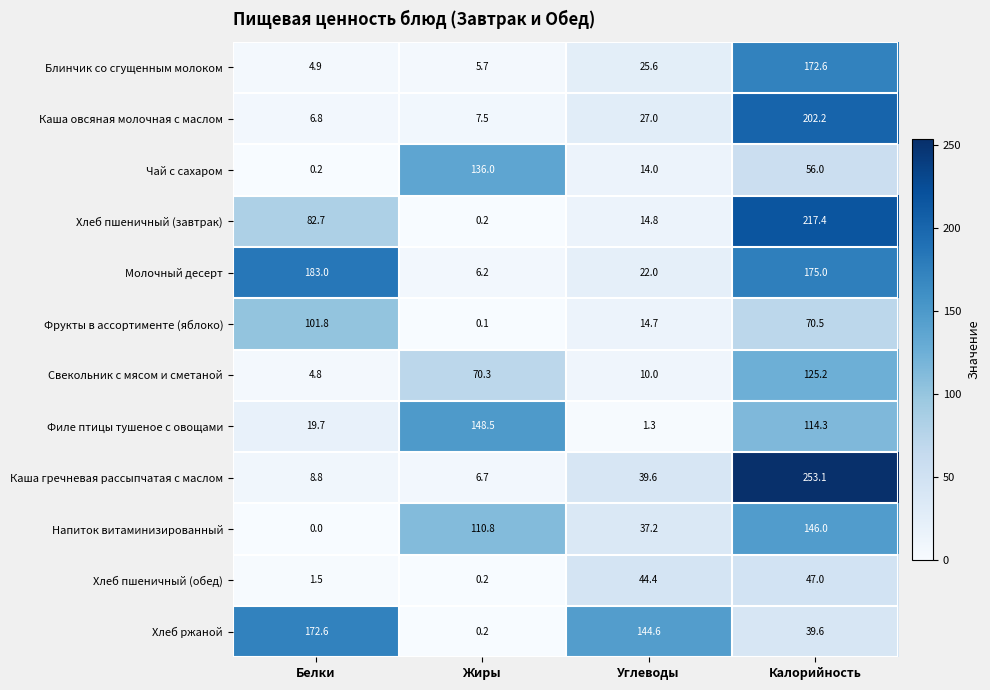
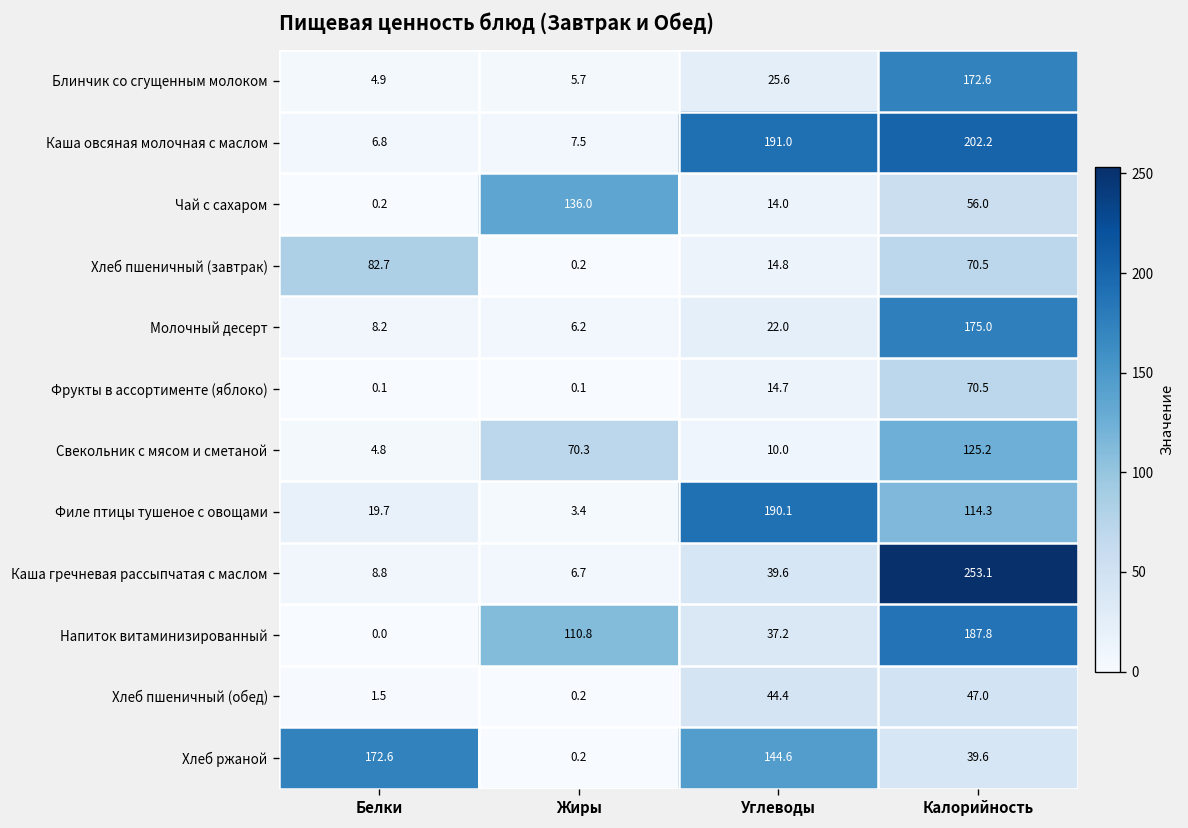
Каша овсяная молочная с маслом, Углеводы: 27.0 -> 191.0
Хлеб пшеничный (завтрак), Калорийность: 217.4 -> 70.5
Молочный десерт, Белки: 183.0 -> 8.2
Фрукты в ассортименте (яблоко), Белки: 101.8 -> 0.1
Филе птицы тушеное с овощами, Жиры: 148.5 -> 3.4
Филе птицы тушеное с овощами, Углеводы: 1.3 -> 190.1
Напиток витаминизированный, Калорийность: 146.0 -> 187.8
